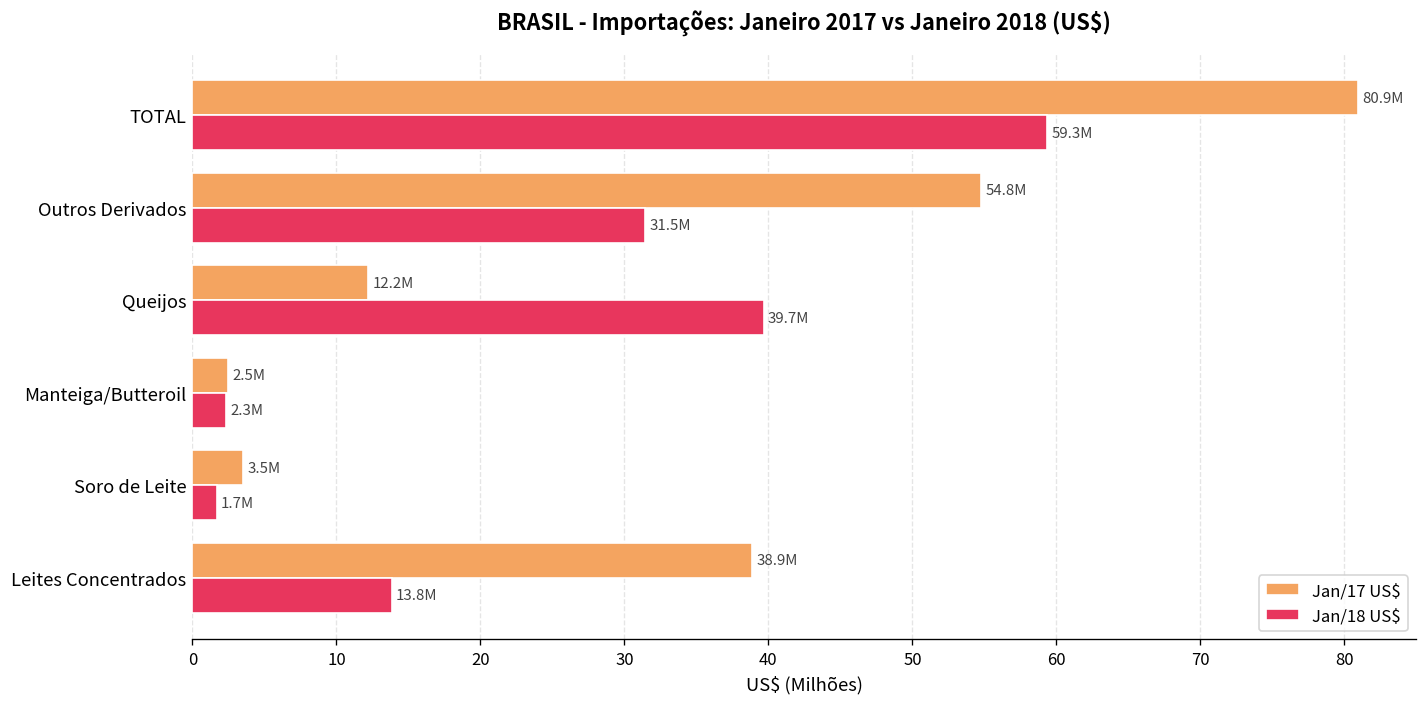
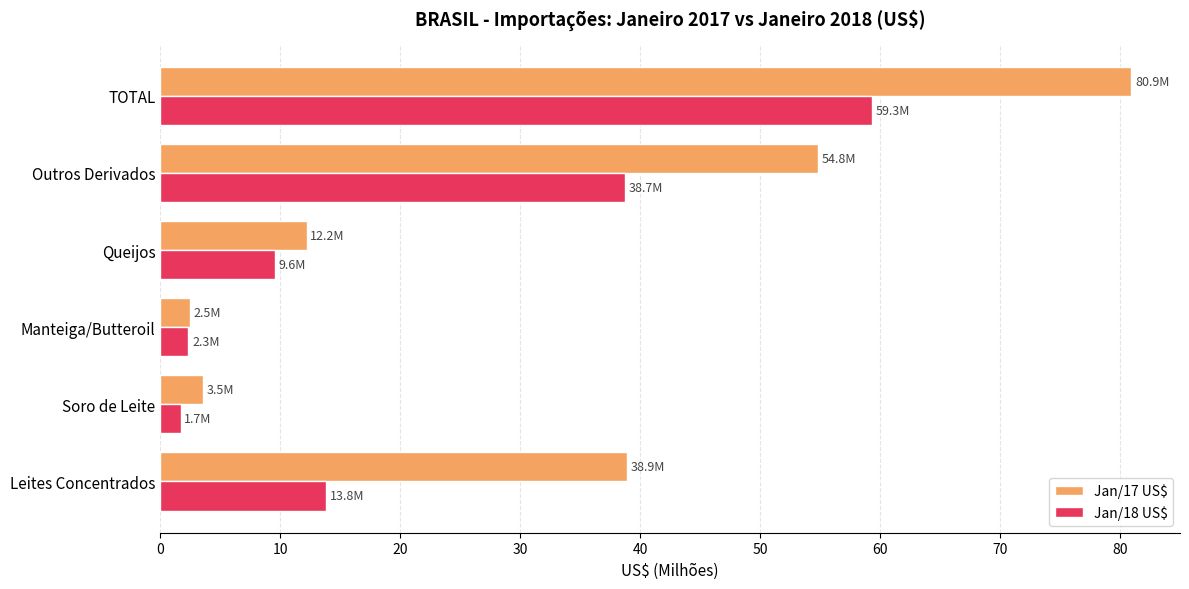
Jan/18 US$, Outros Derivados: 31.5M -> 38.7M
Jan/18 US$, Queijos: 39.7M -> 9.6M
